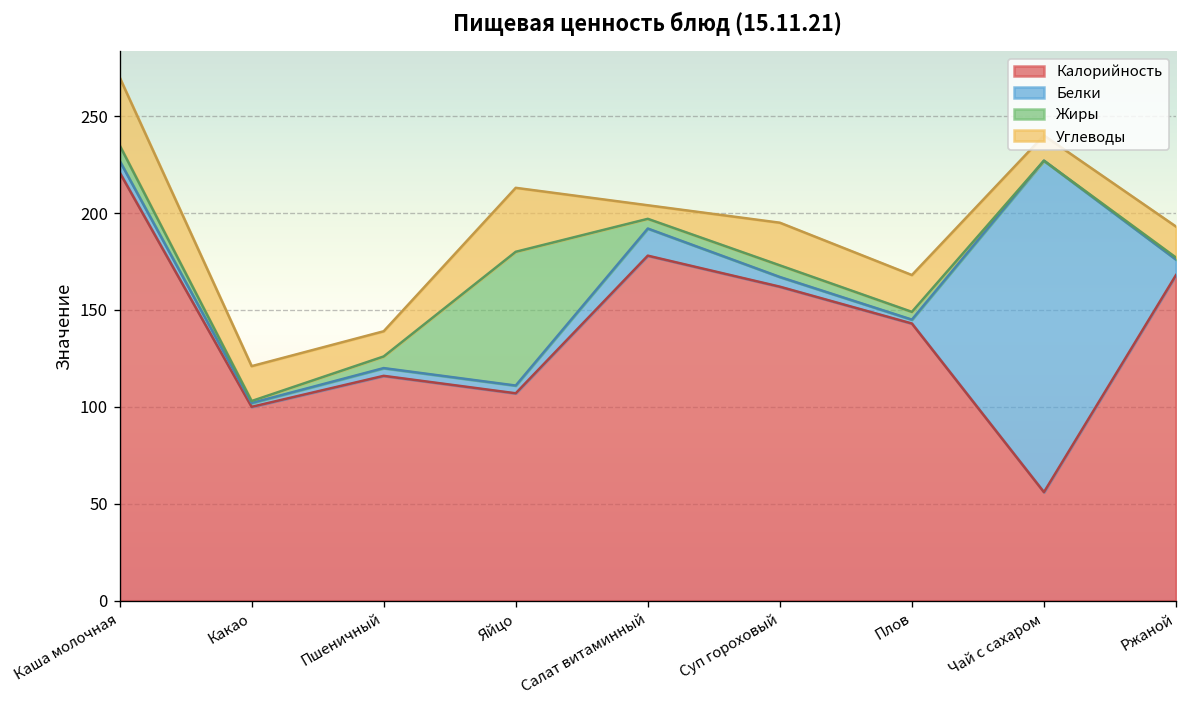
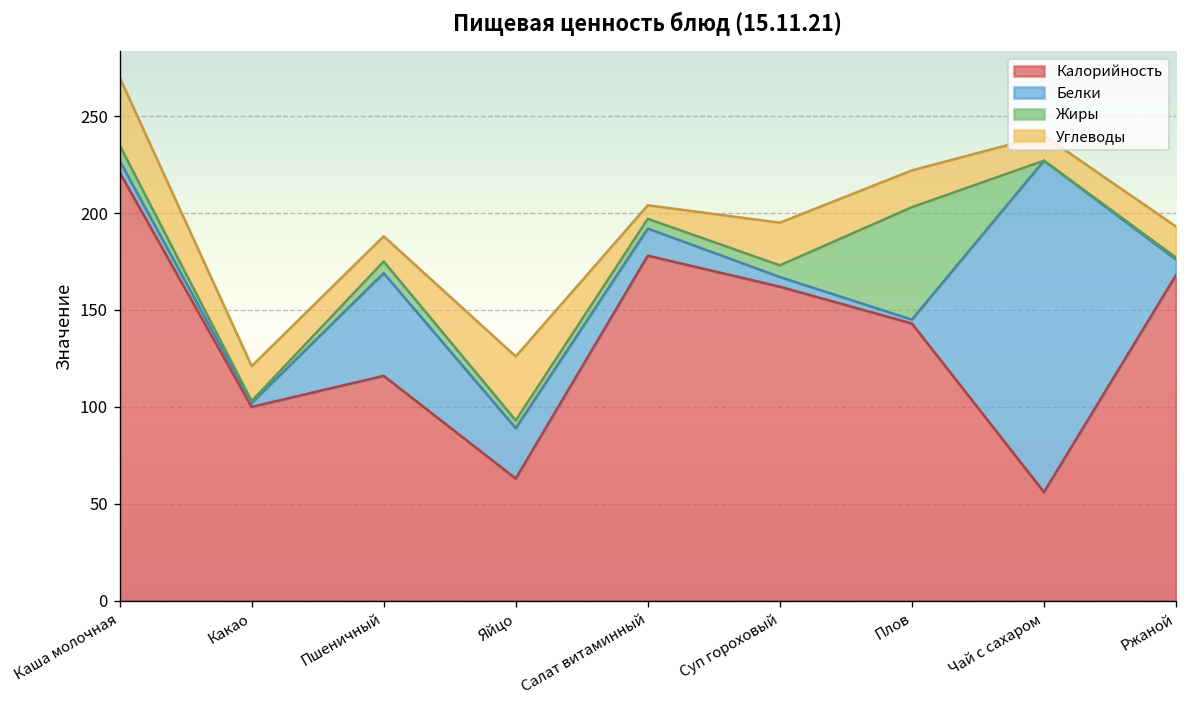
Белки, Пшеничный: 4 -> 53
Калорийность, Яйцо: 107 -> 63
Белки, Яйцо: 4 -> 26
Жиры, Яйцо: 69 -> 4
Жиры, Плов: 4 -> 58
